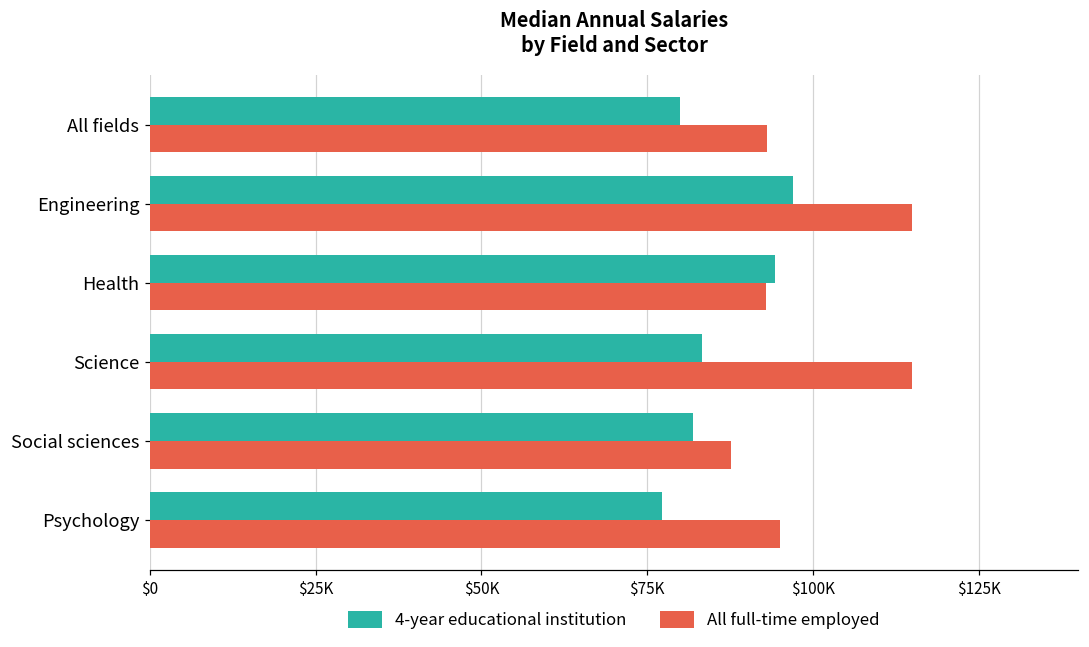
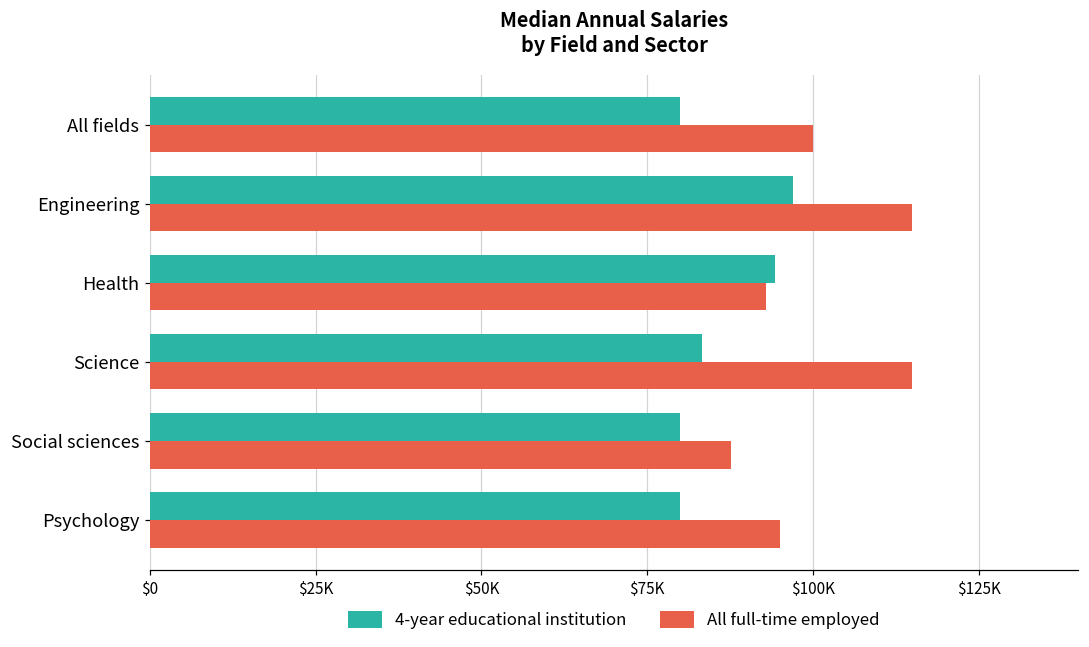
All full-time employed, All fields: $93000 -> $100000
4-year educational institution, Social sciences: $82000 -> $80000
4-year educational institution, Psychology: $77000 -> $80000
